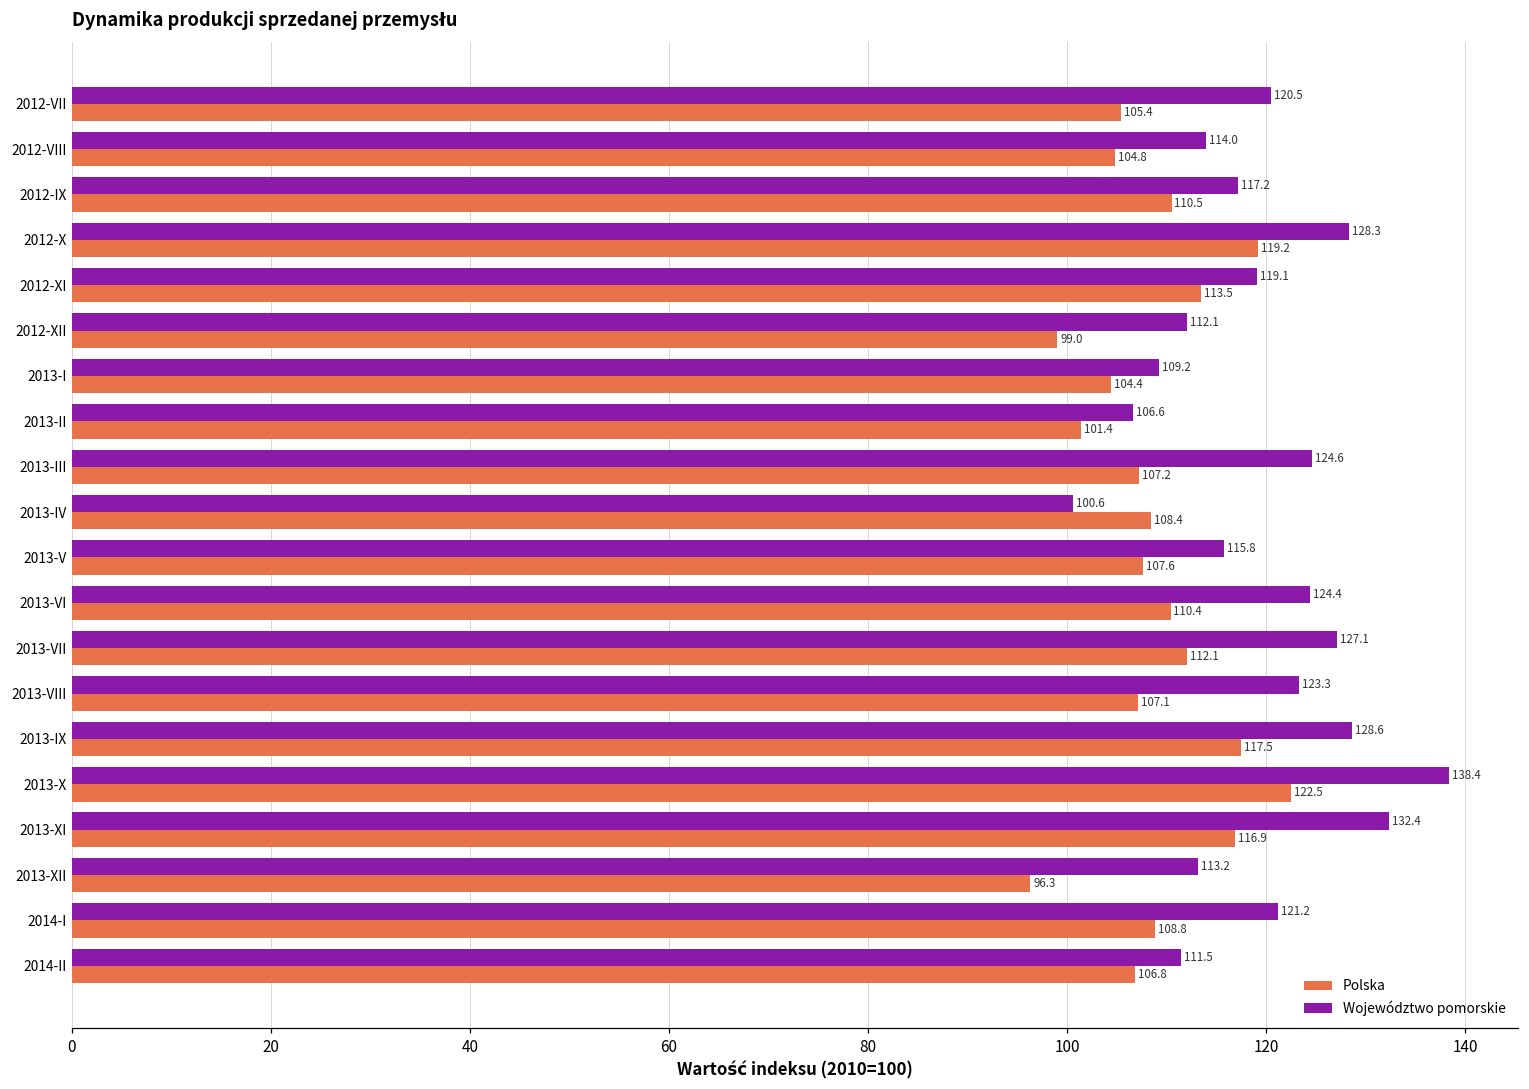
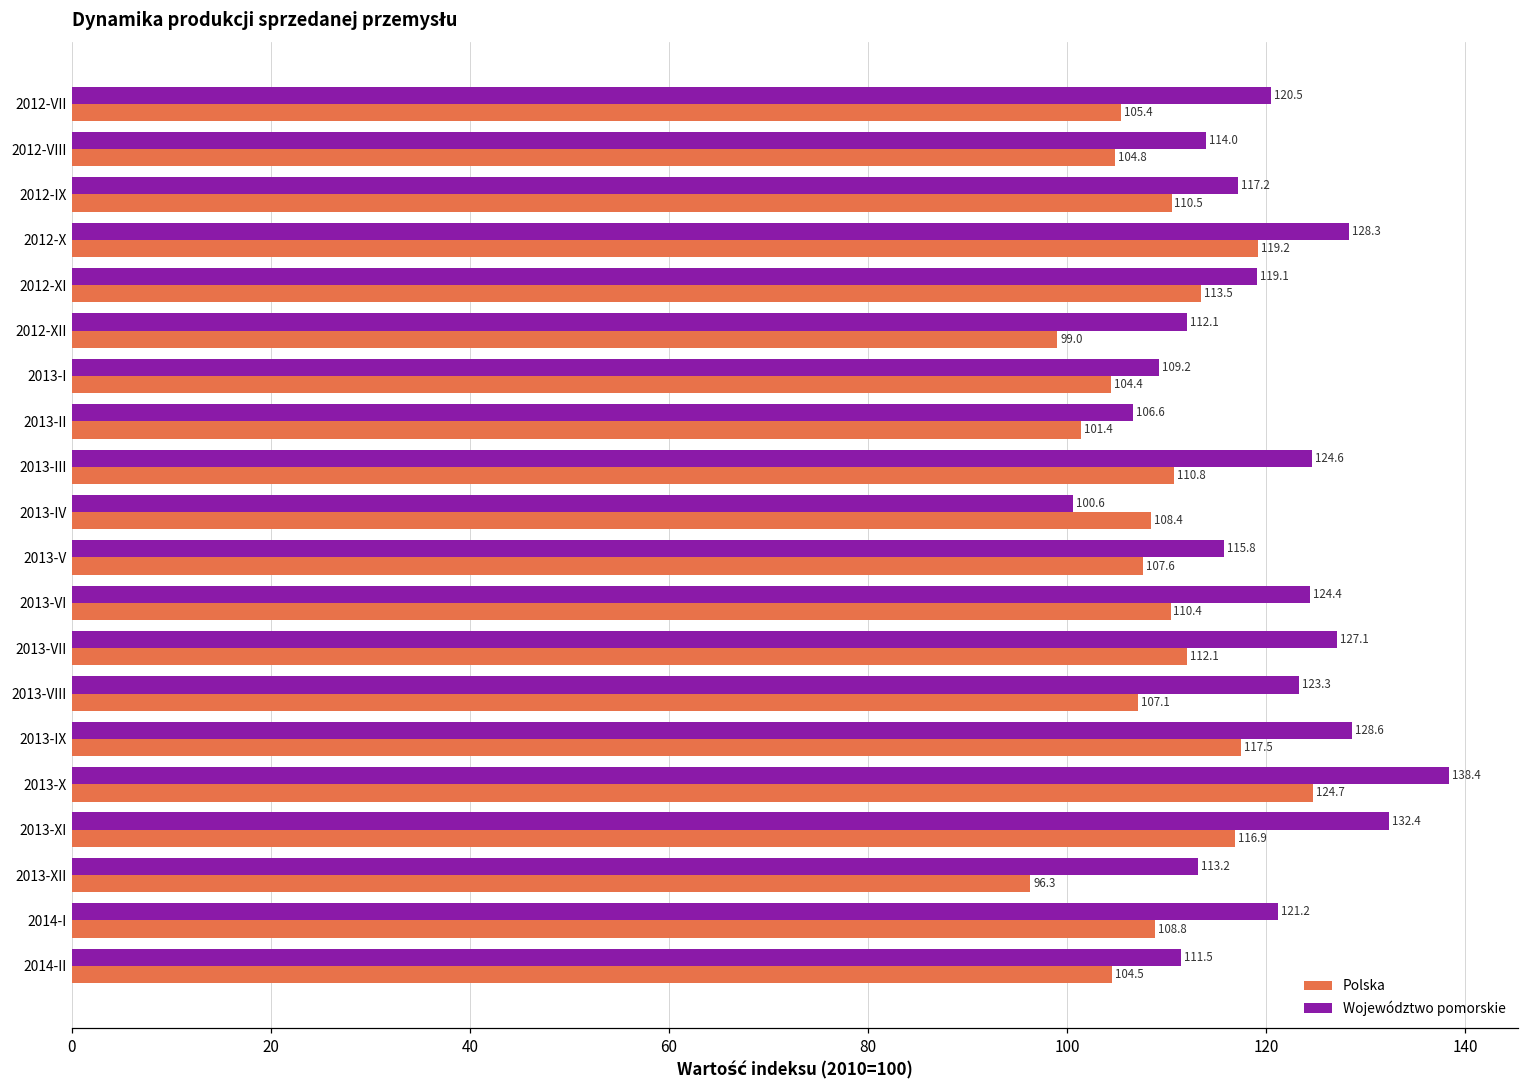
Polska, 2013-III: 107.2 -> 110.8
Polska, 2013-X: 122.5 -> 124.7
Polska, 2014-II: 106.8 -> 104.5
